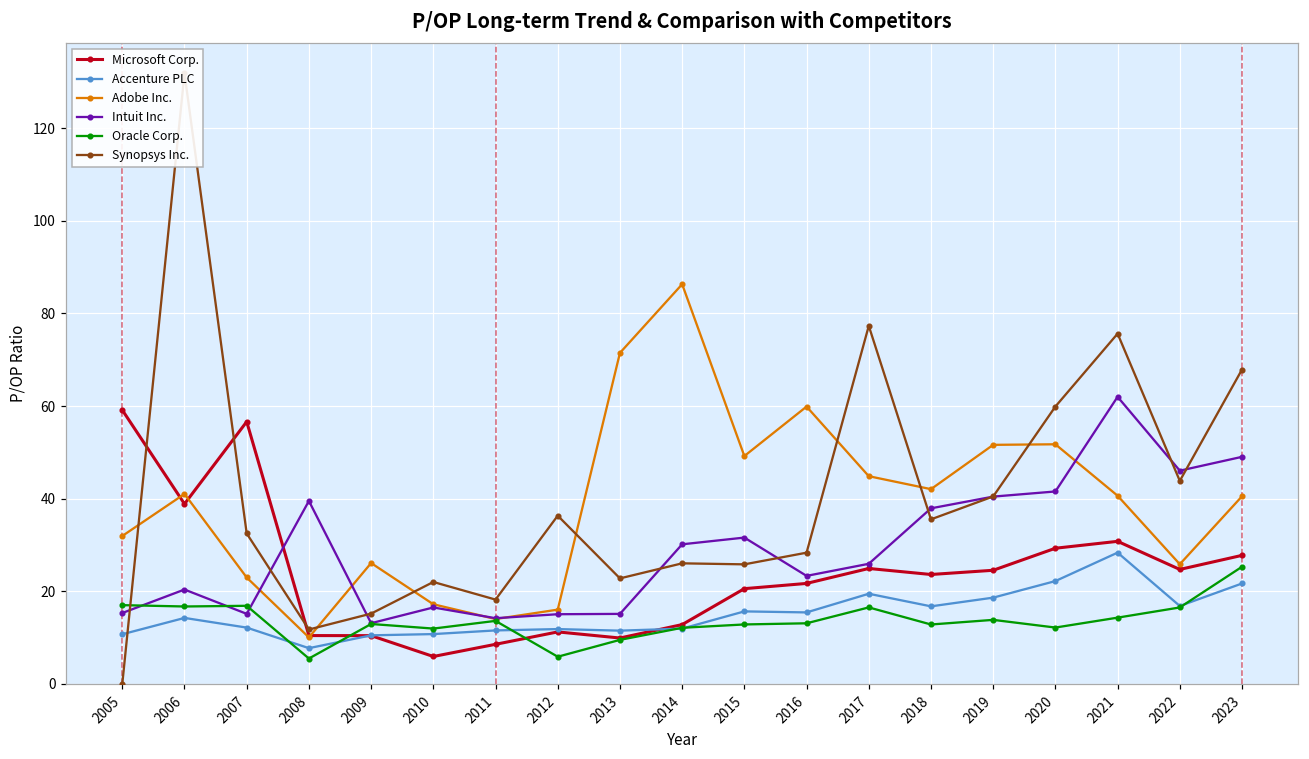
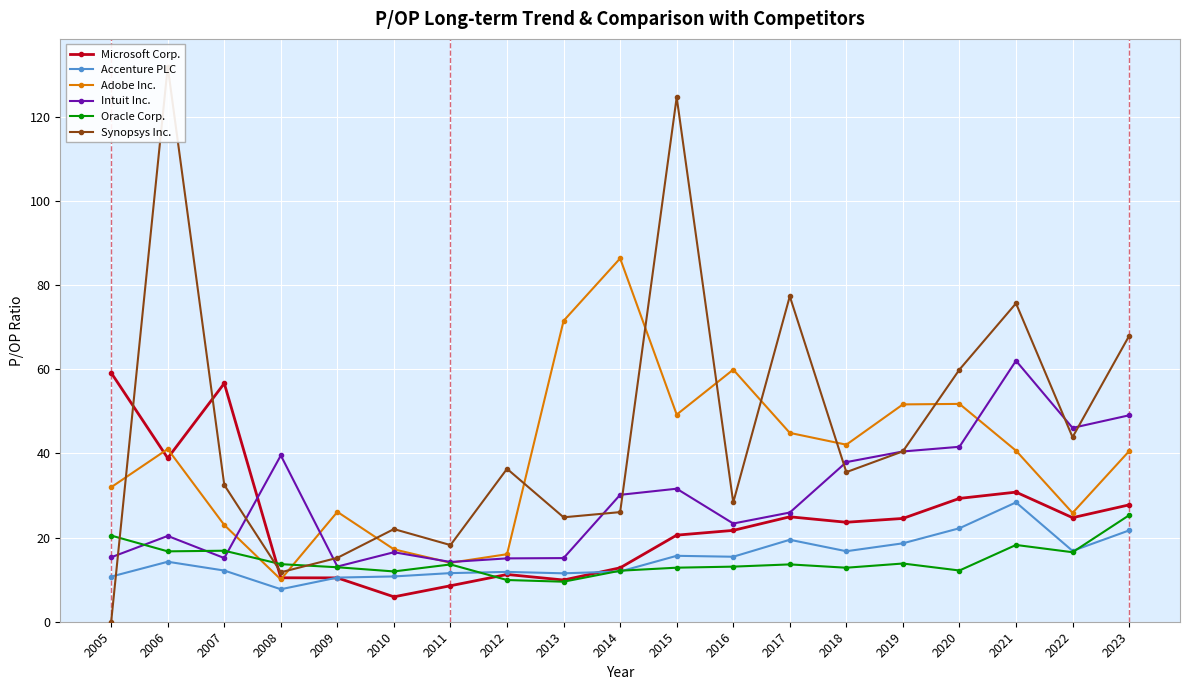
Oracle Corp., 2005: 17 -> 20
Oracle Corp., 2008: 5 -> 14
Oracle Corp., 2012: 6 -> 10
Synopsys Inc., 2013: 23 -> 25
Synopsys Inc., 2015: 26 -> 125
Oracle Corp., 2017: 17 -> 14
Oracle Corp., 2021: 14 -> 18
